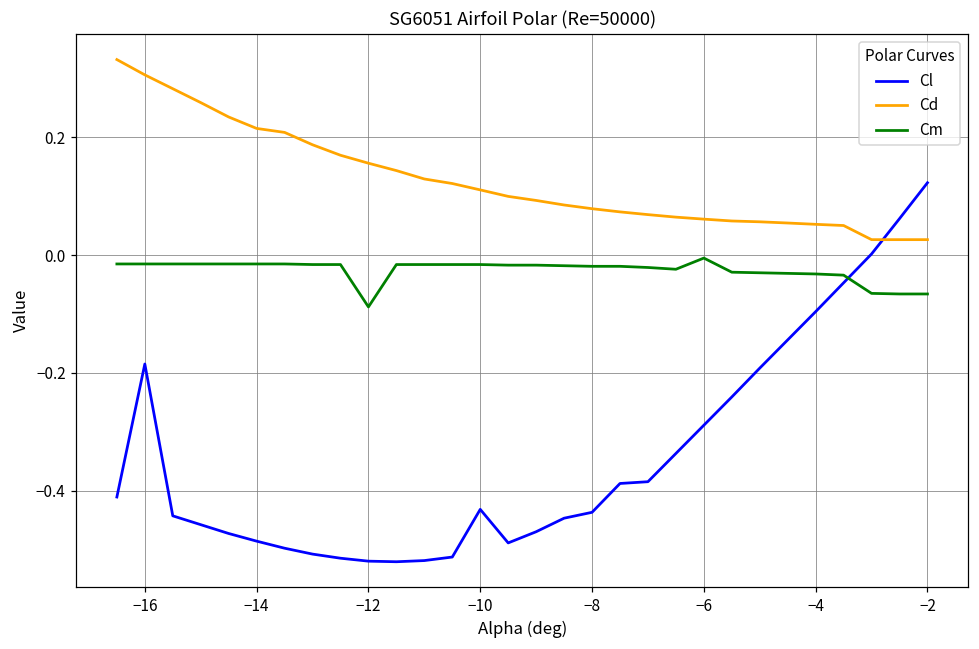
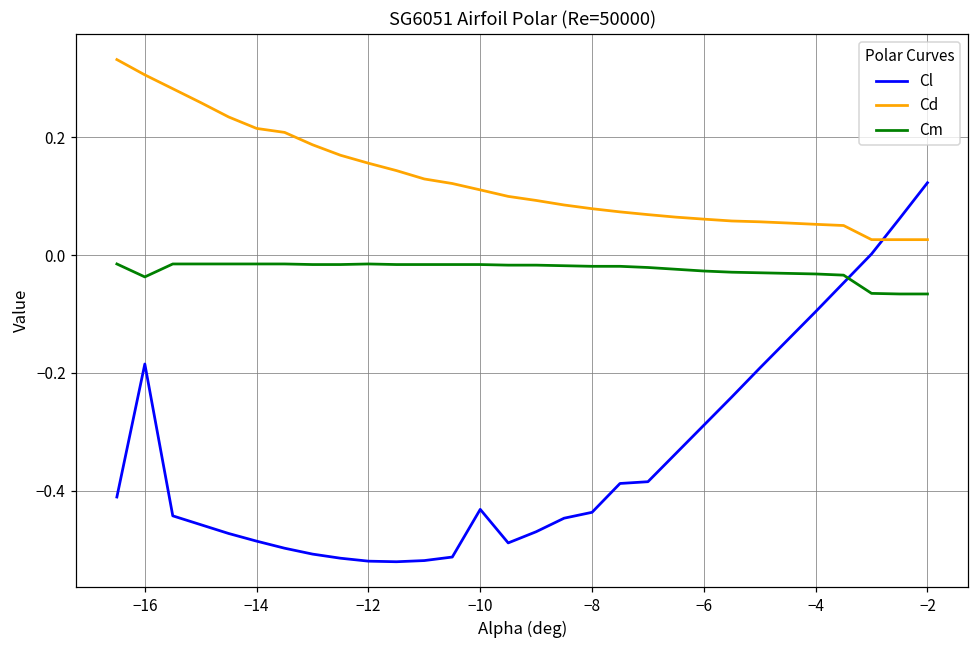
Cm, −16: -0.02 -> -0.04
Cm, −12: -0.09 -> -0.02
Cm, −6: -0.01 -> -0.03
